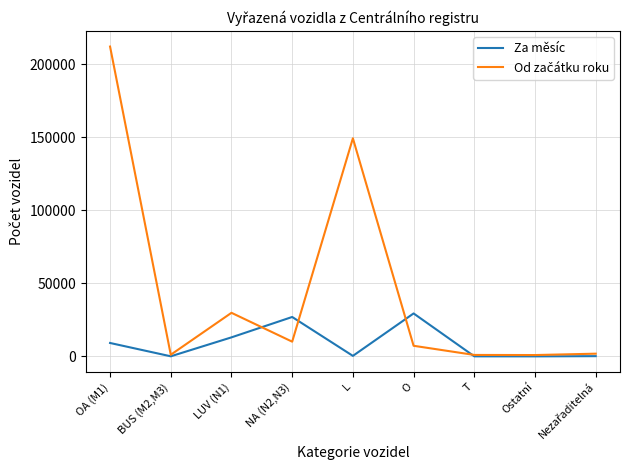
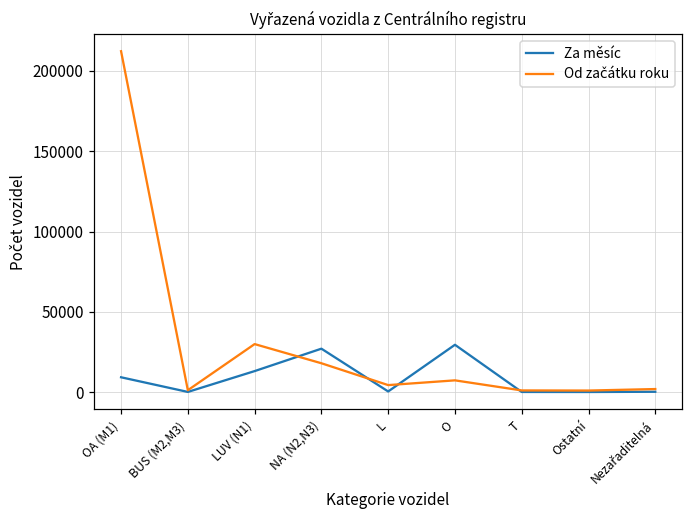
Od začátku roku, NA (N2,N3): 10000 -> 18000
Od začátku roku, L: 149000 -> 4000
